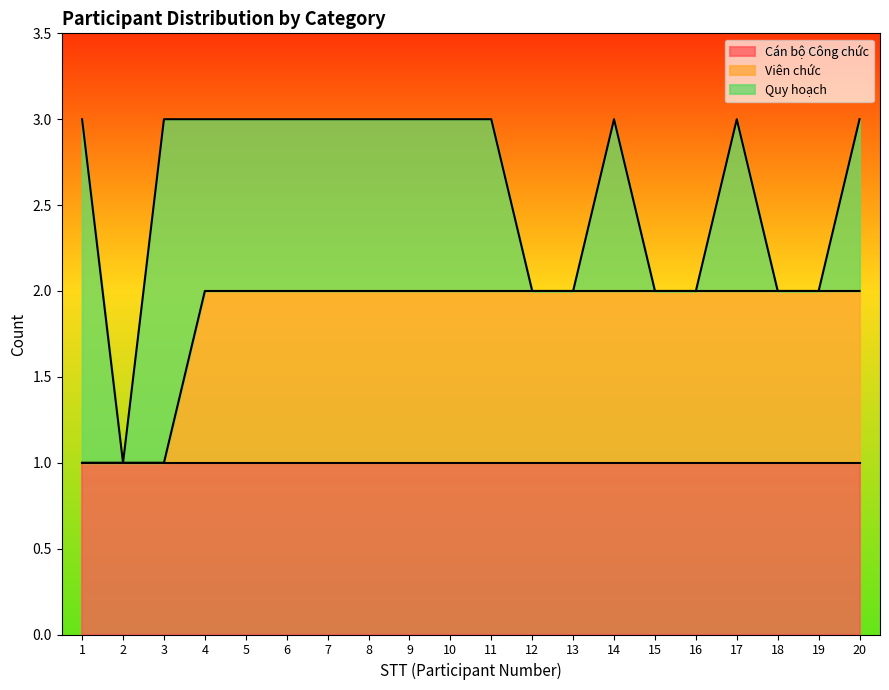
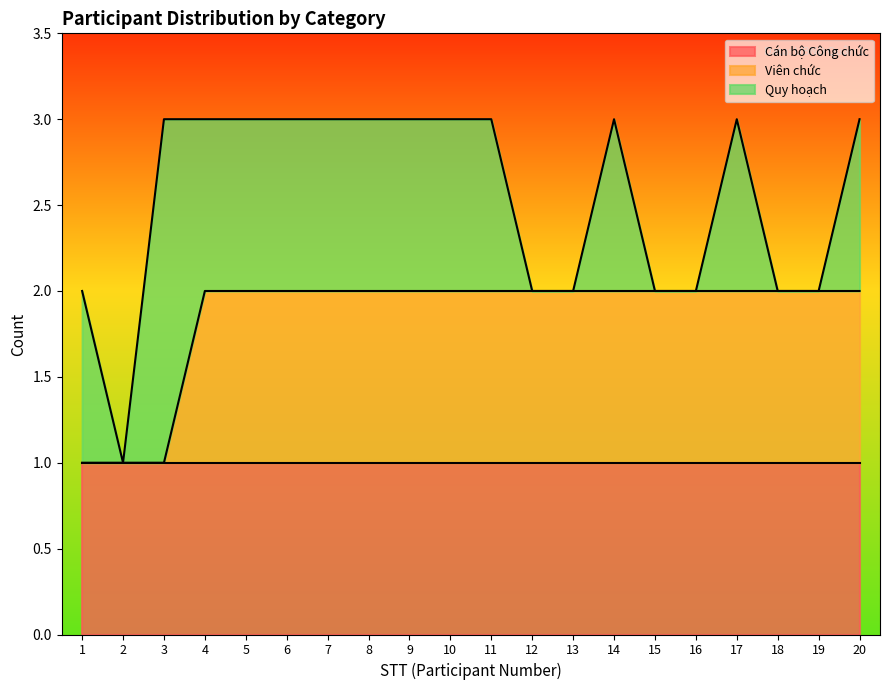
Quy hoạch, 1: 2 -> 1
